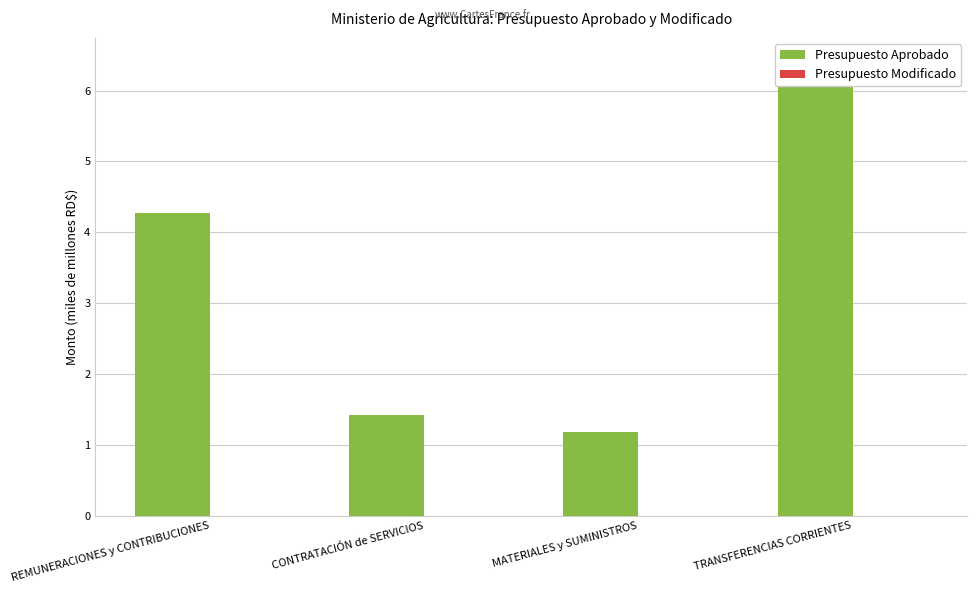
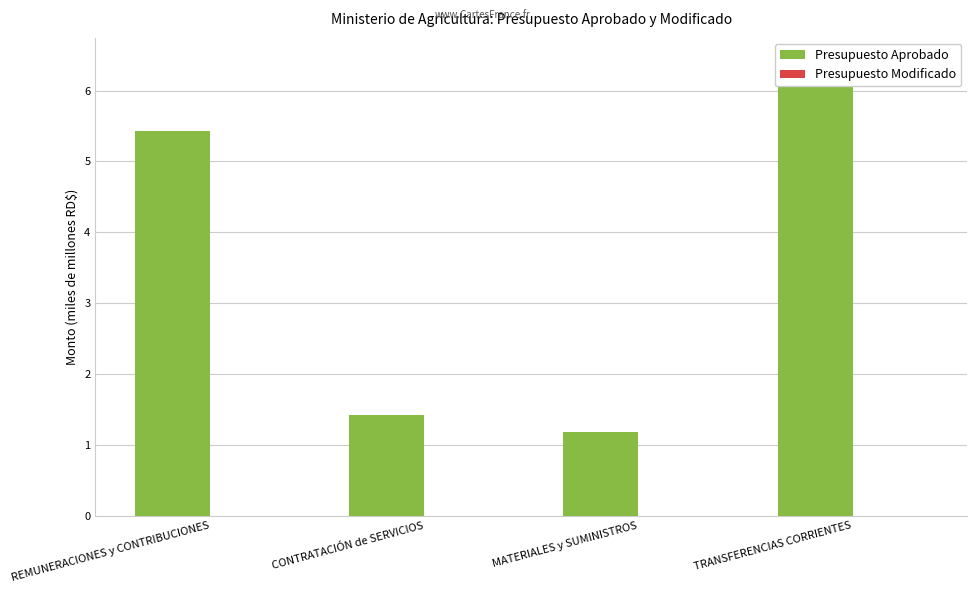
Presupuesto Aprobado, REMUNERACIONES y CONTRIBUCIONES: 4.3 -> 5.4
